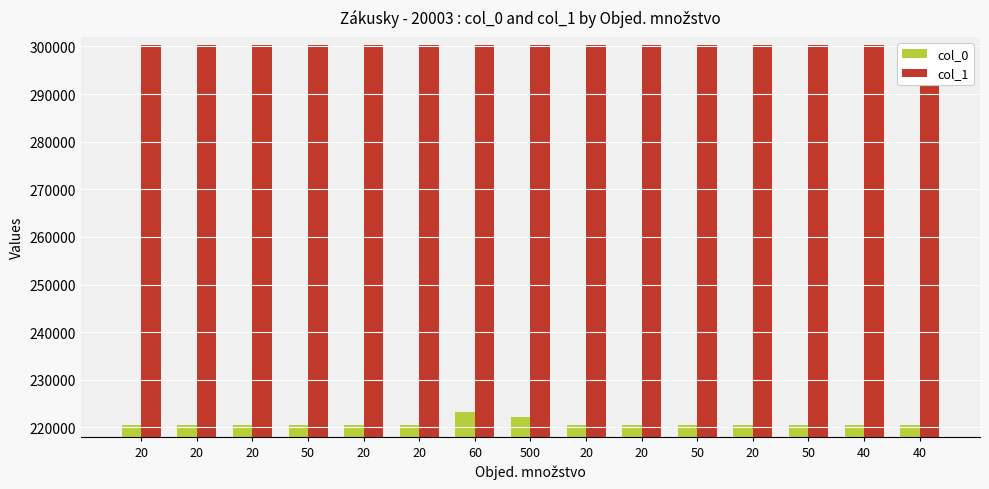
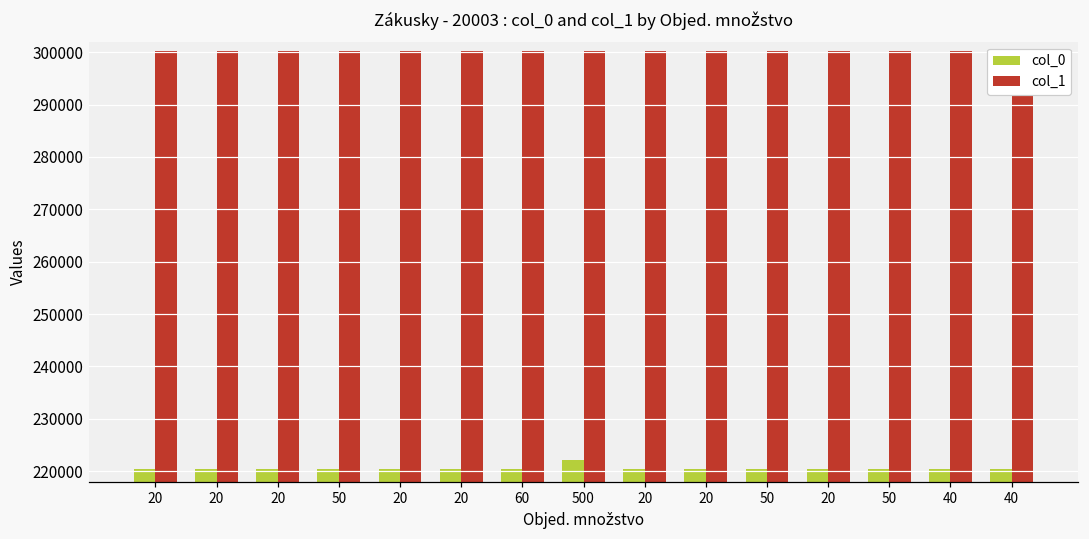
col_0, 60: 223000 -> 220000
